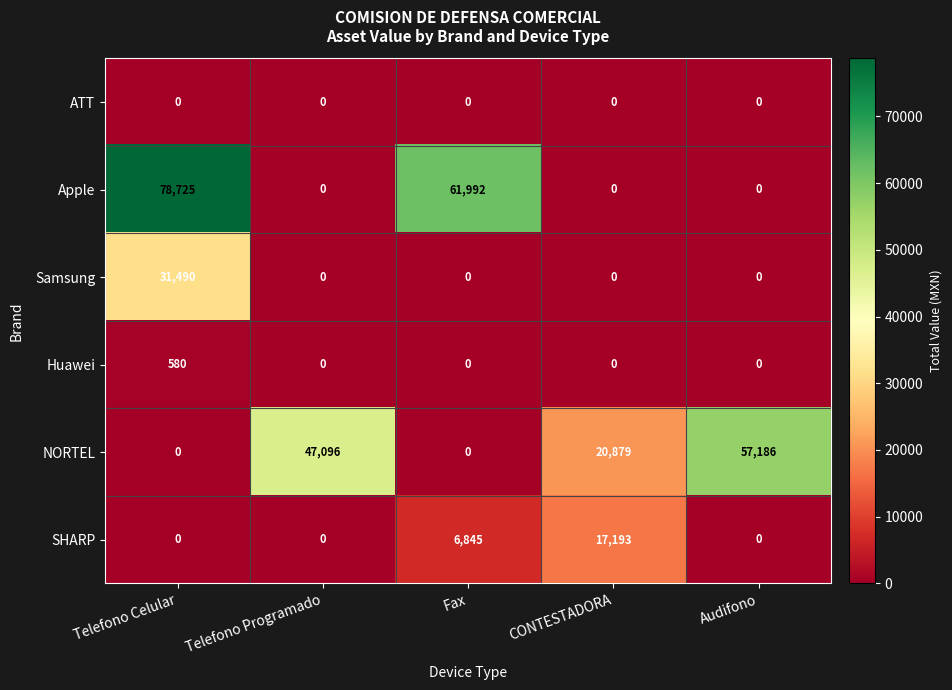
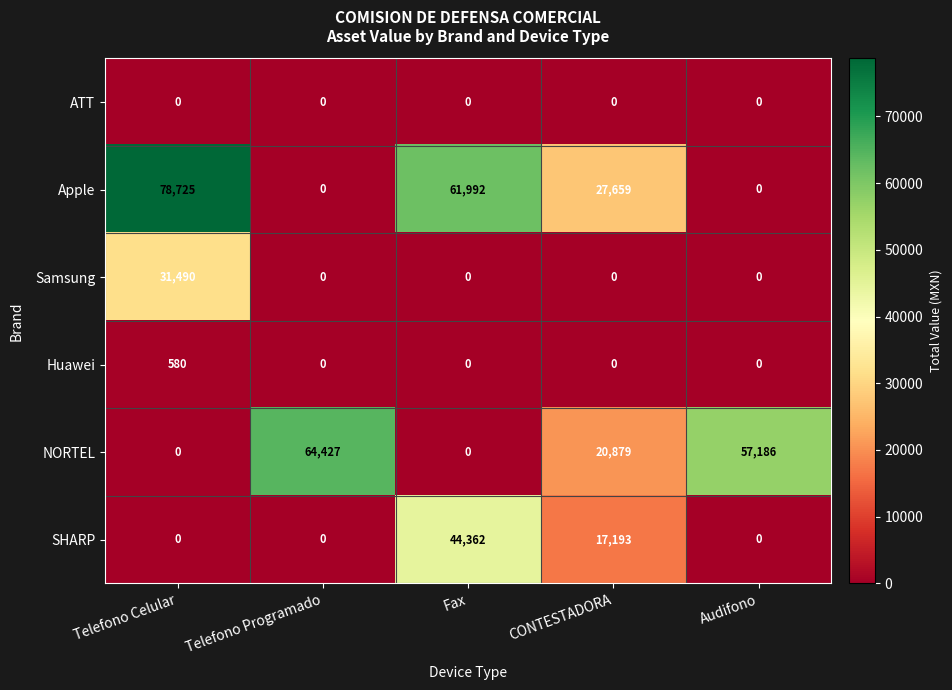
Apple, CONTESTADORA: 0 -> 27,659
NORTEL, Telefono Programado: 47,096 -> 64,427
SHARP, Fax: 6,845 -> 44,362
